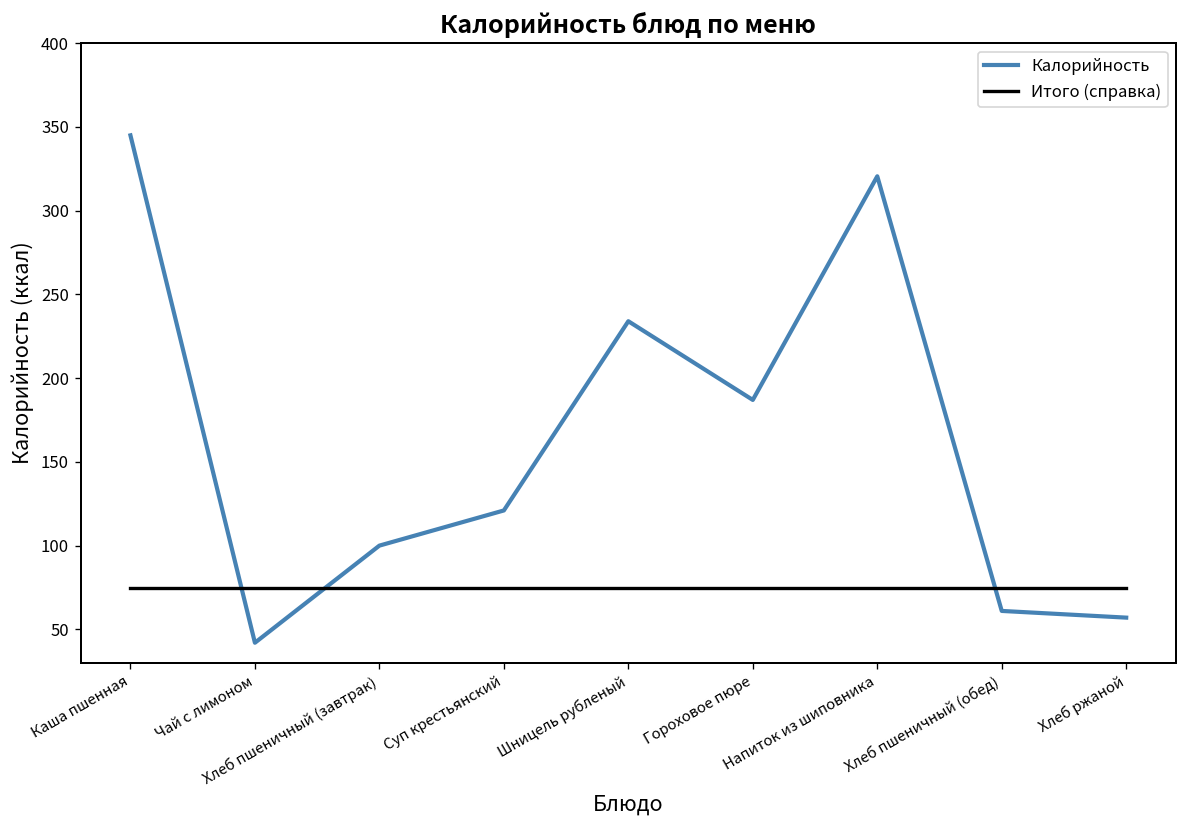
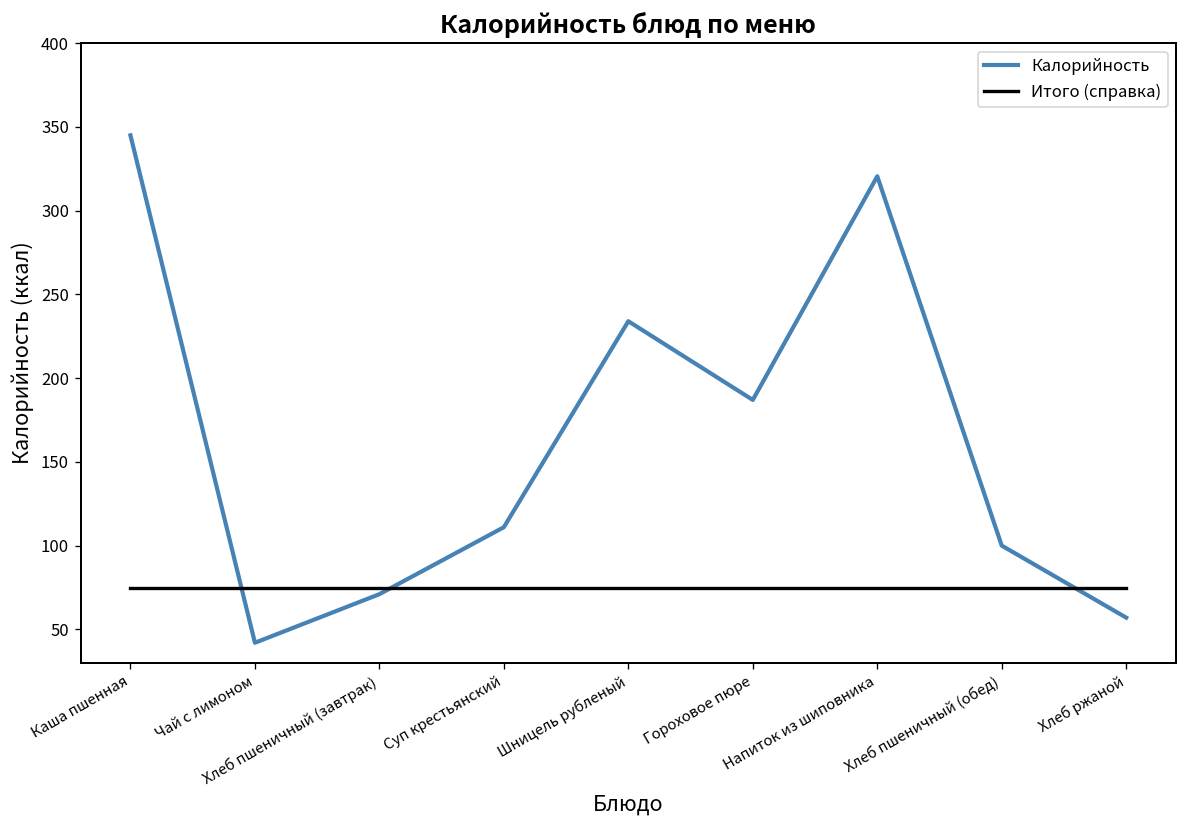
Калорийность, Хлеб пшеничный (завтрак): 100 -> 71
Калорийность, Суп крестьянский: 121 -> 111
Калорийность, Хлеб пшеничный (обед): 61 -> 100
